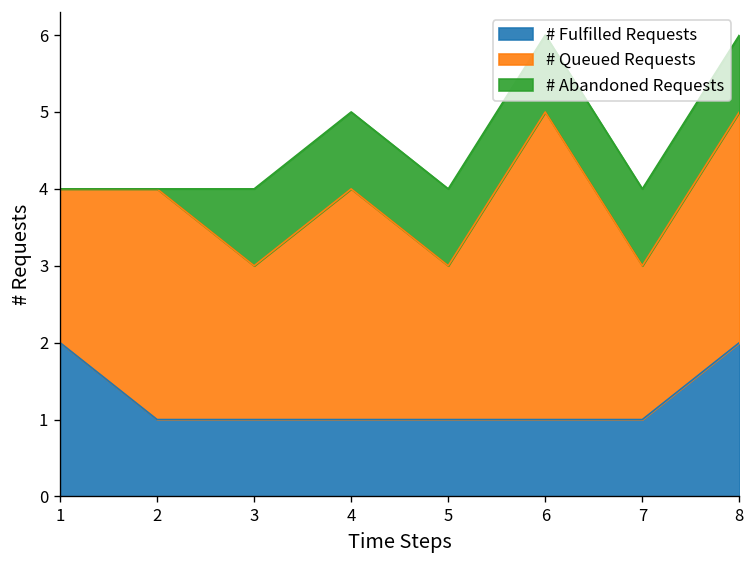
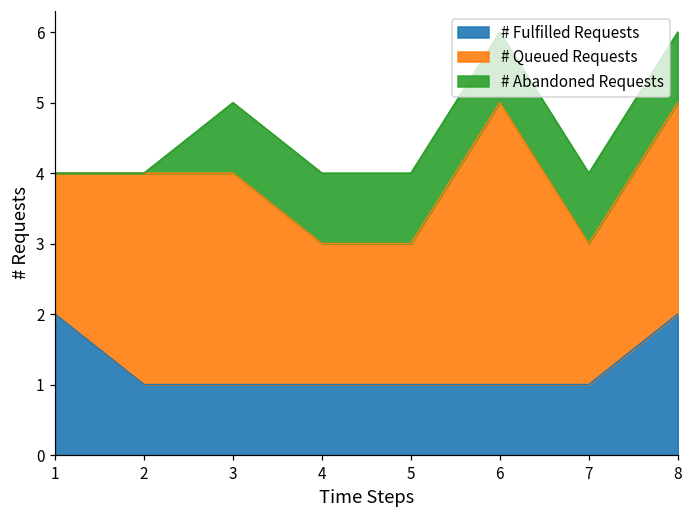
# Queued Requests, 3: 2 -> 3
# Queued Requests, 4: 3 -> 2
